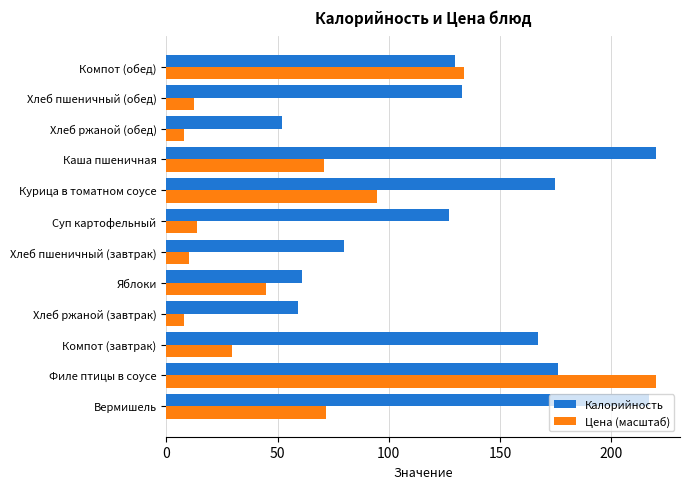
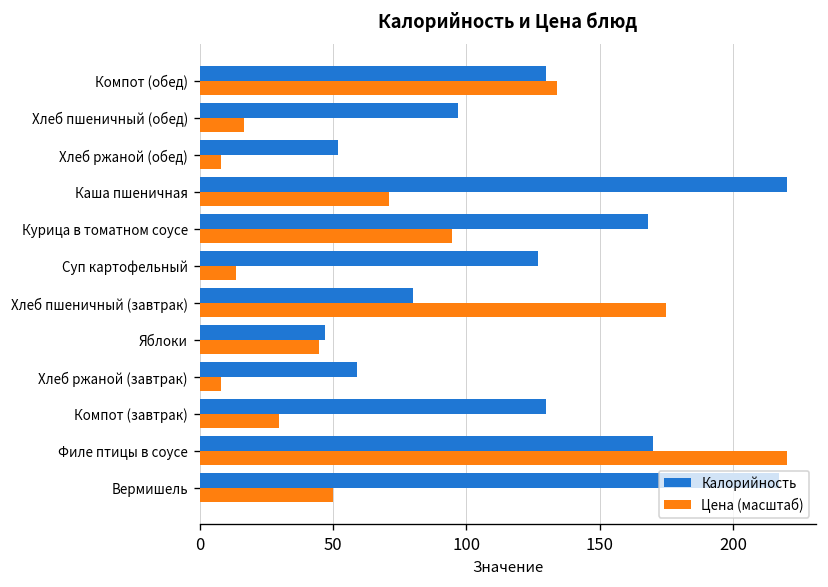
Калорийность, Хлеб пшеничный (обед): 133 -> 97
Цена (масштаб), Хлеб пшеничный (обед): 12 -> 16
Калорийность, Курица в томатном соусе: 175 -> 168
Цена (масштаб), Хлеб пшеничный (завтрак): 10 -> 175
Калорийность, Яблоки: 61 -> 47
Калорийность, Компот (завтрак): 167 -> 130
Калорийность, Филе птицы в соусе: 176 -> 170
Цена (масштаб), Вермишель: 72 -> 50
